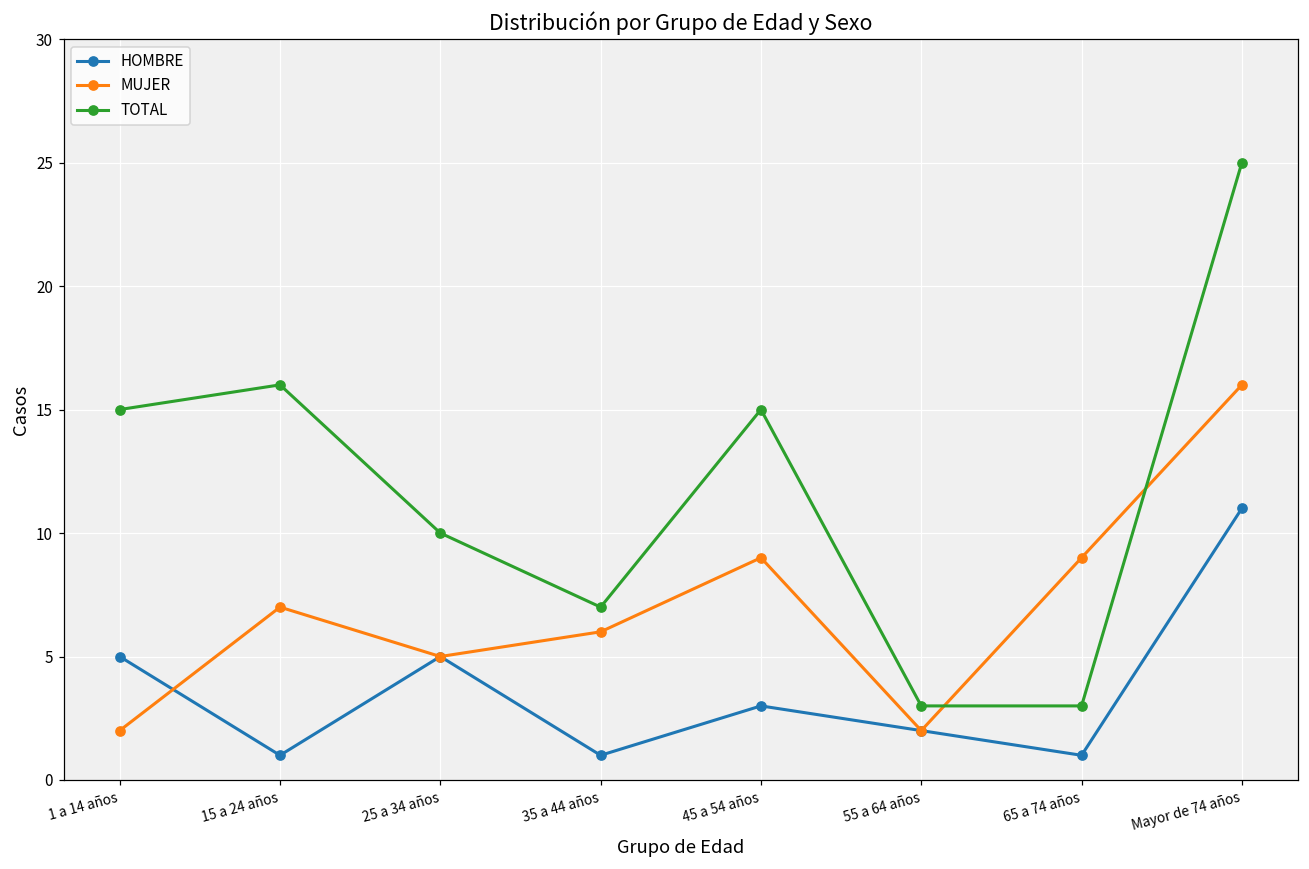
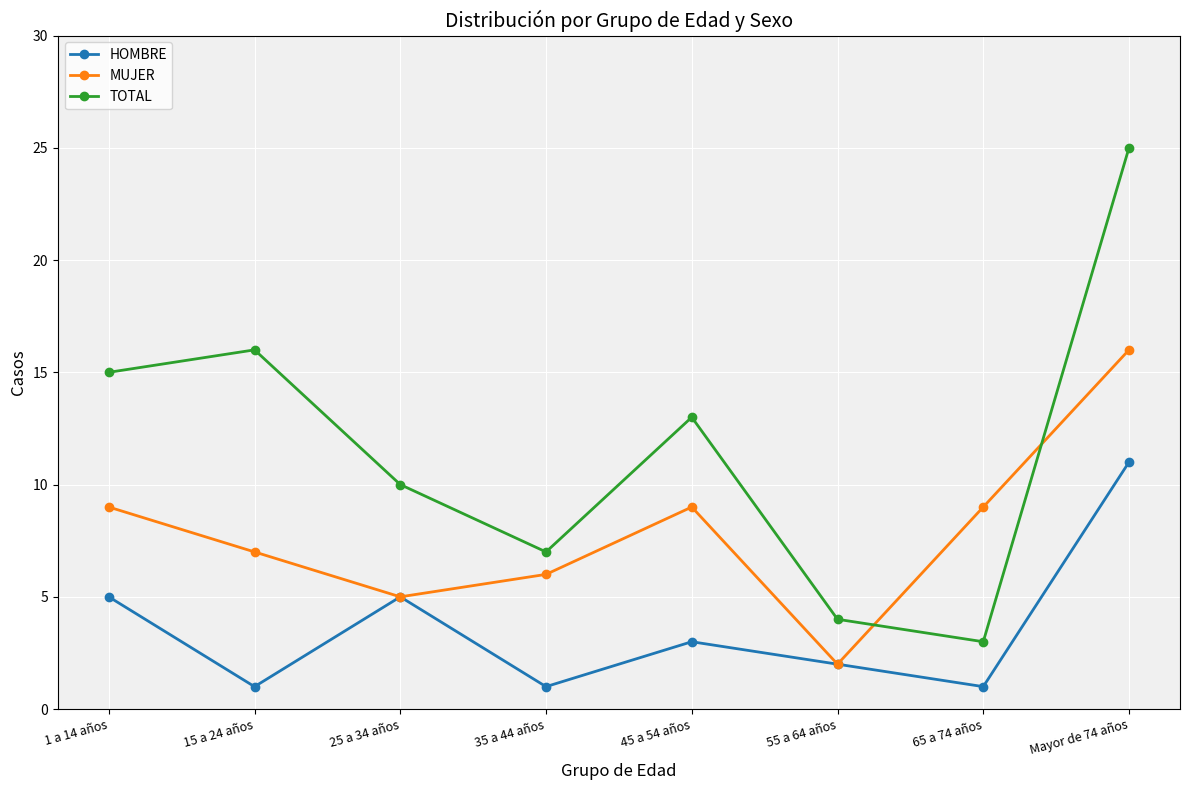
MUJER, 1 a 14 años: 2 -> 9
TOTAL, 45 a 54 años: 15 -> 13
TOTAL, 55 a 64 años: 3 -> 4
